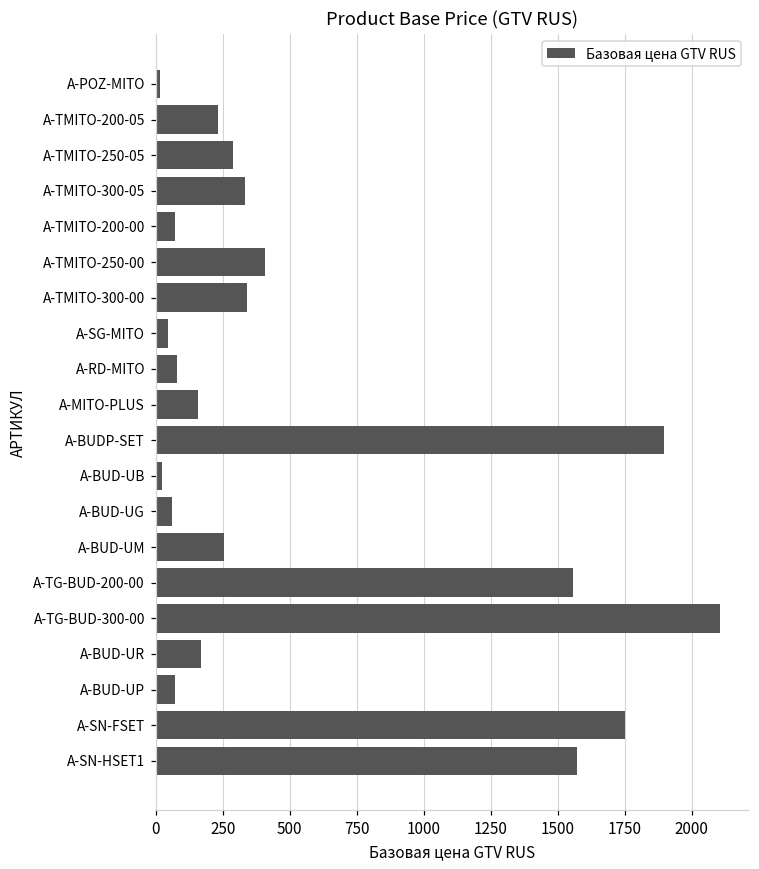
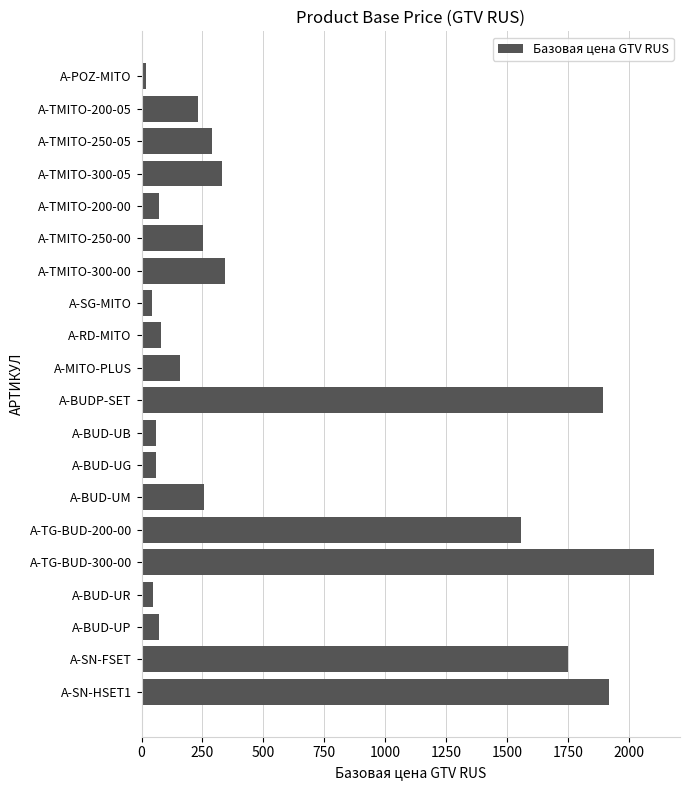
A-TMITO-250-00: 410 -> 250
A-BUD-UB: 20 -> 60
A-BUD-UR: 170 -> 50
A-SN-HSET1: 1570 -> 1920
